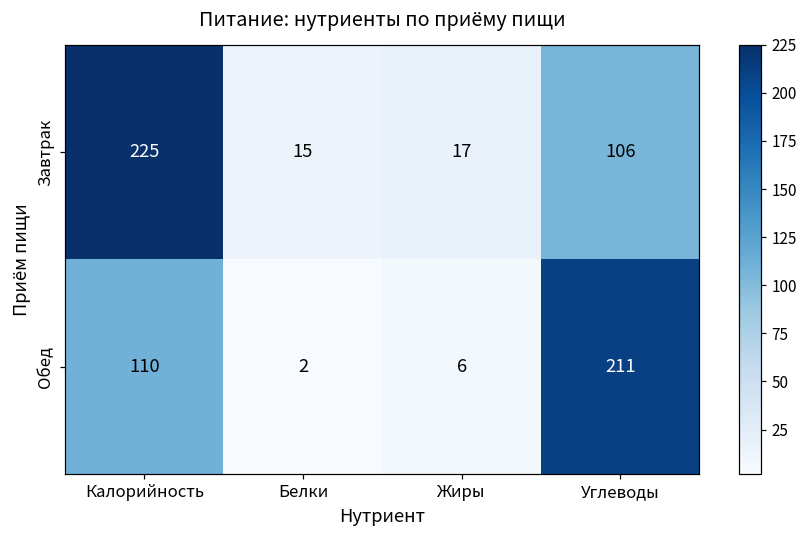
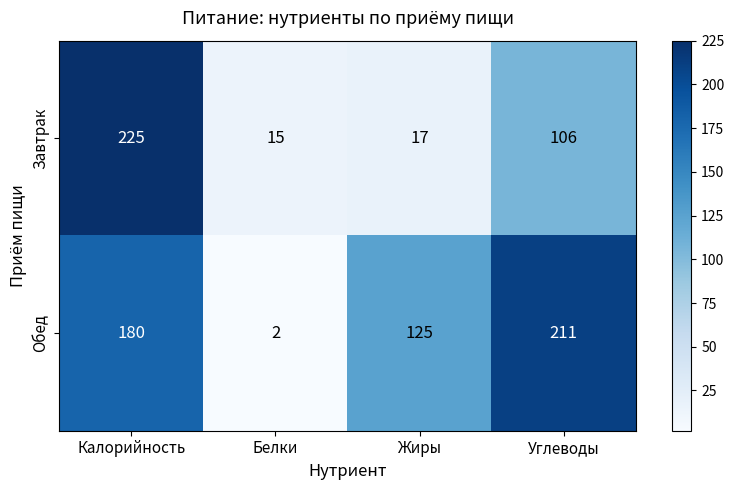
Обед, Калорийность: 110 -> 180
Обед, Жиры: 6 -> 125
